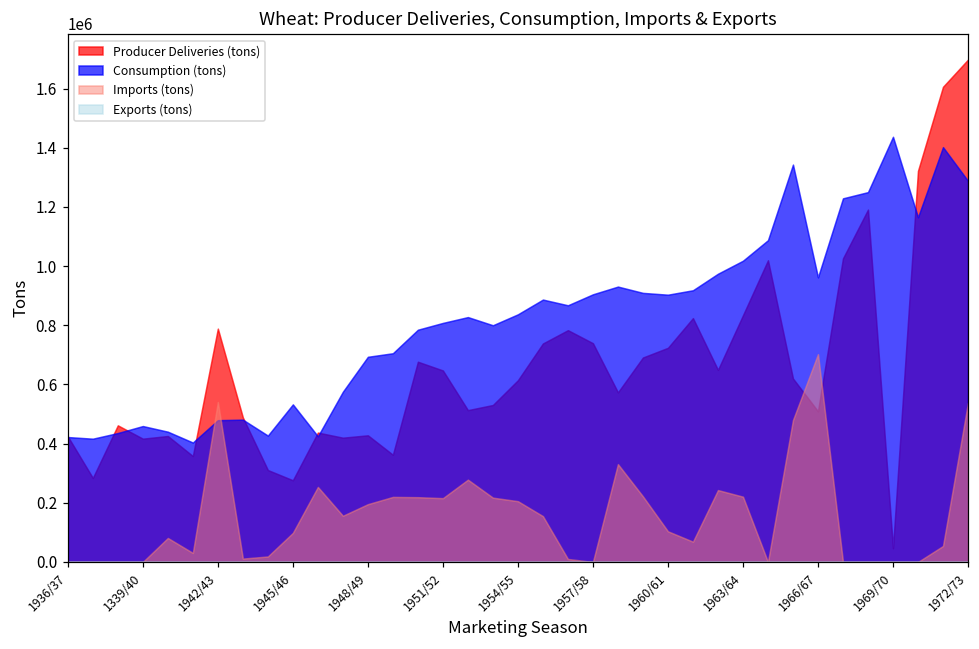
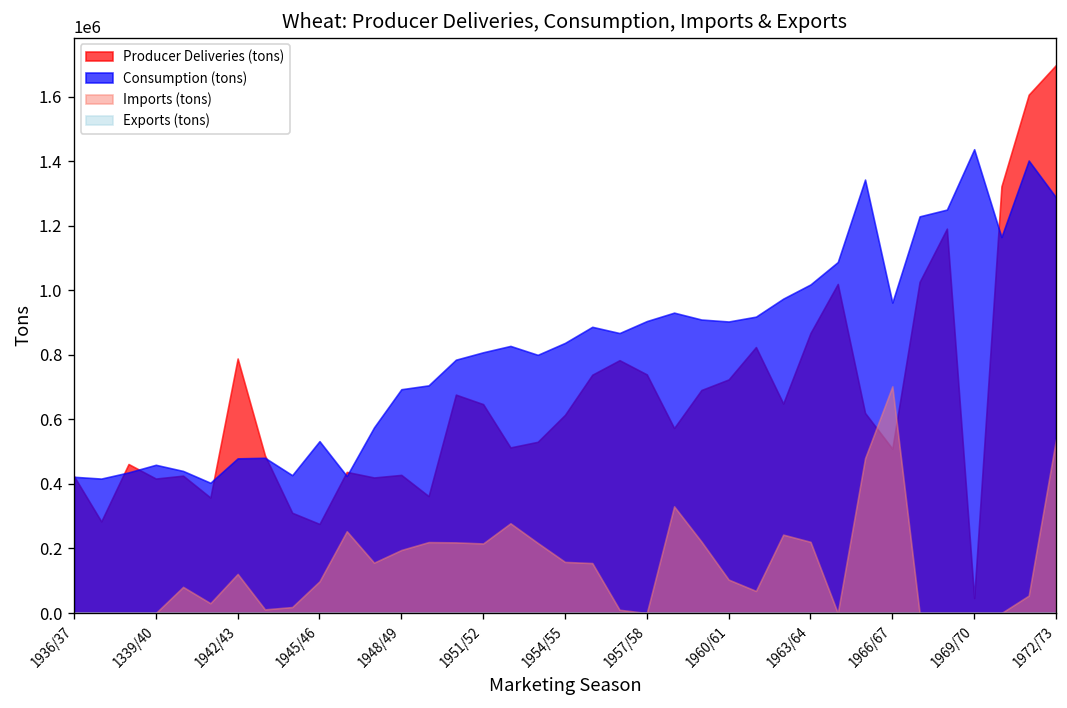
Imports (tons), 1942/43: 540000 -> 120000
Imports (tons), 1954/55: 210000 -> 160000
Producer Deliveries (tons), 1963/64: 830000 -> 870000
